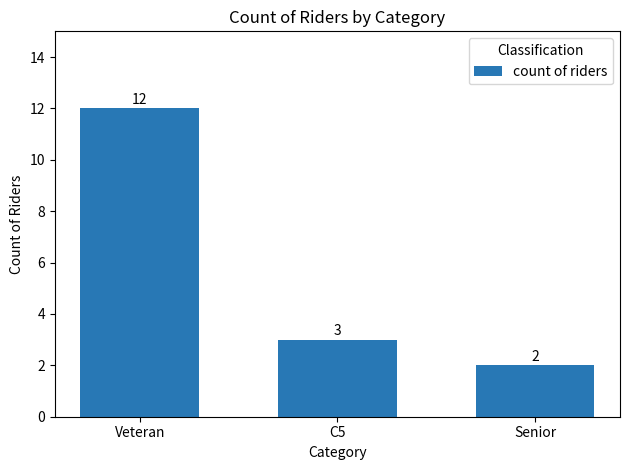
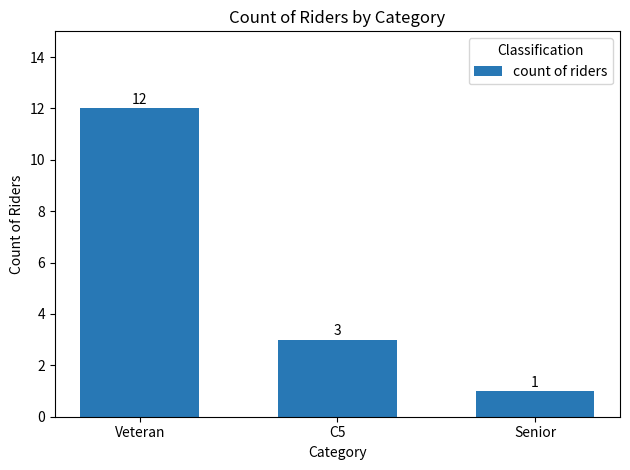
Senior: 2 -> 1
